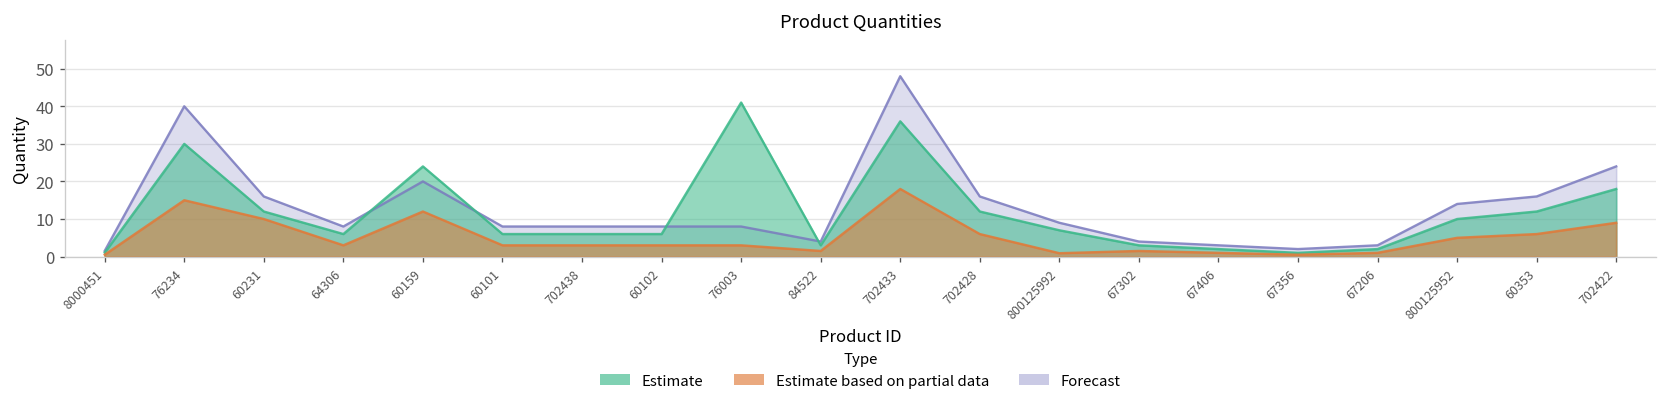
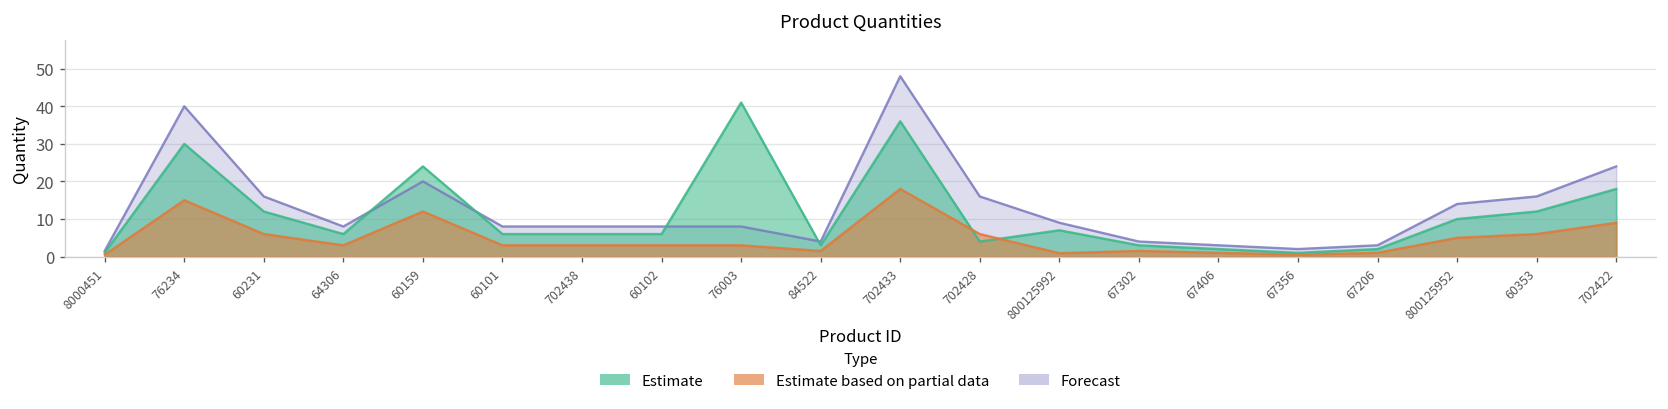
Estimate based on partial data, 60231: 10 -> 6
Estimate, 702428: 12 -> 4
